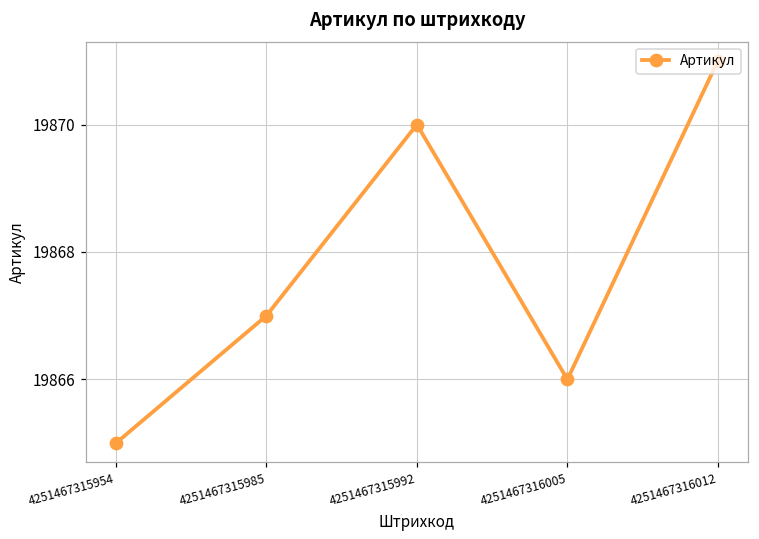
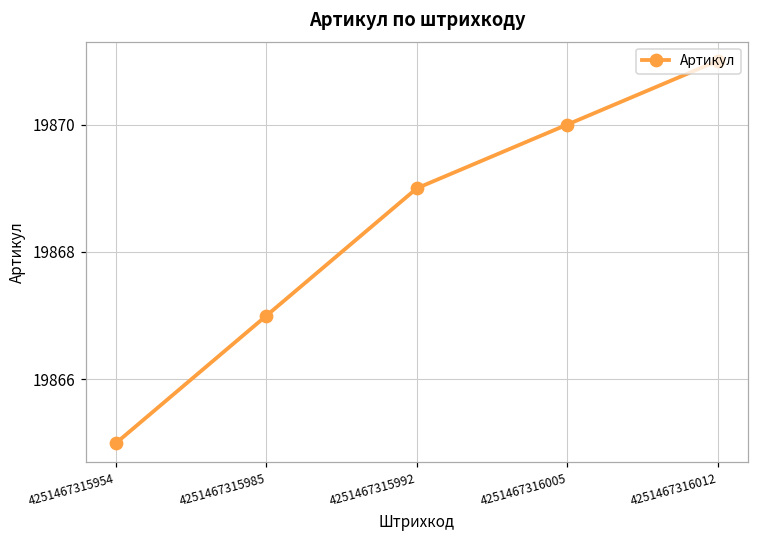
4251467315992: 19870 -> 19869
4251467316005: 19866 -> 19870
